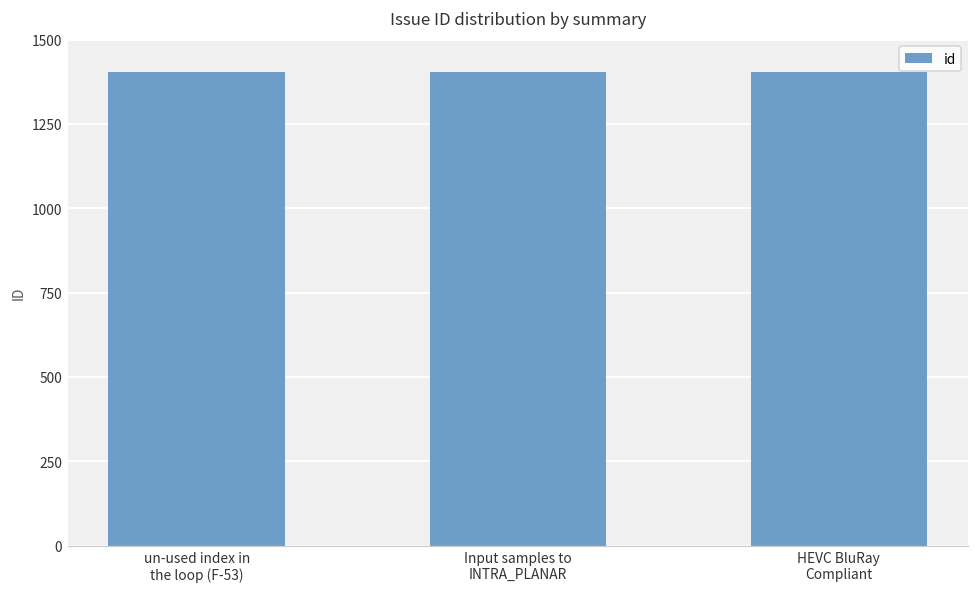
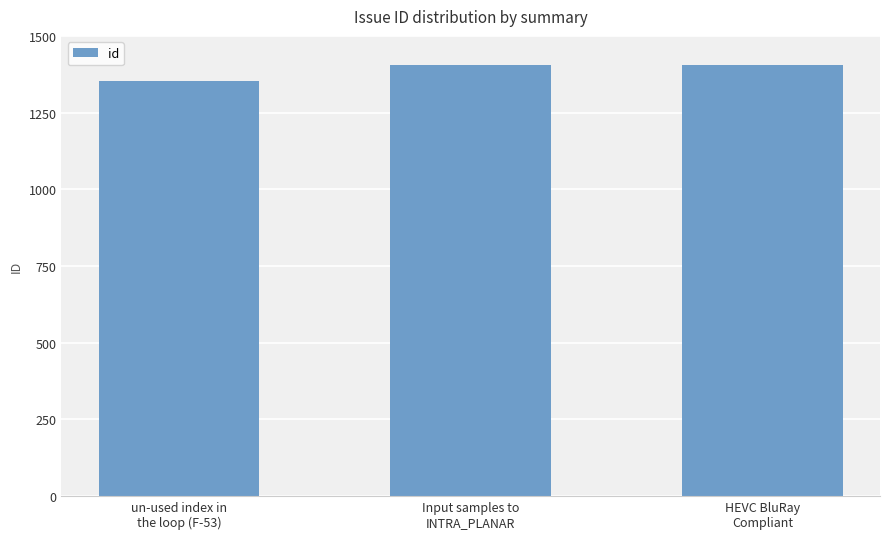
un-used index in the loop (F-53): 1400 -> 1350
